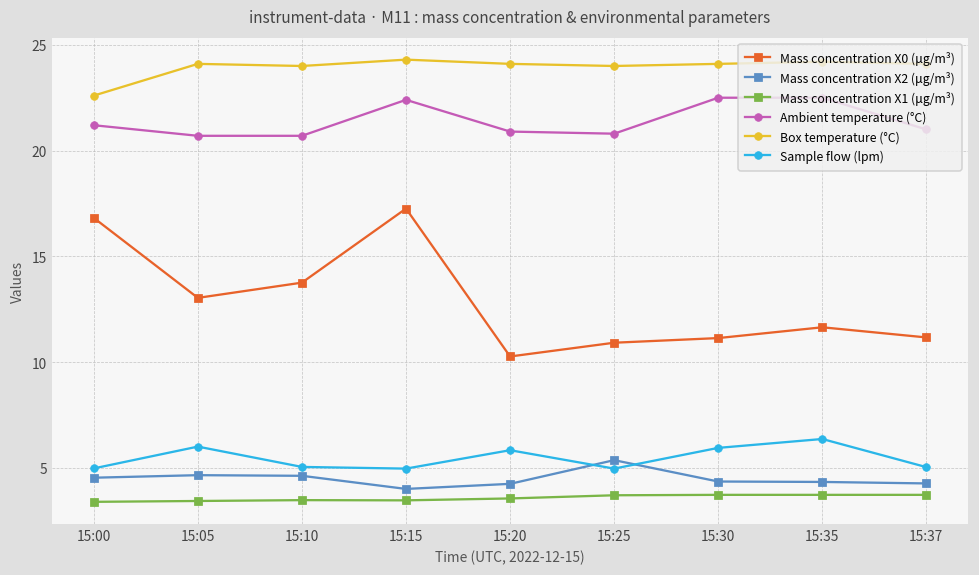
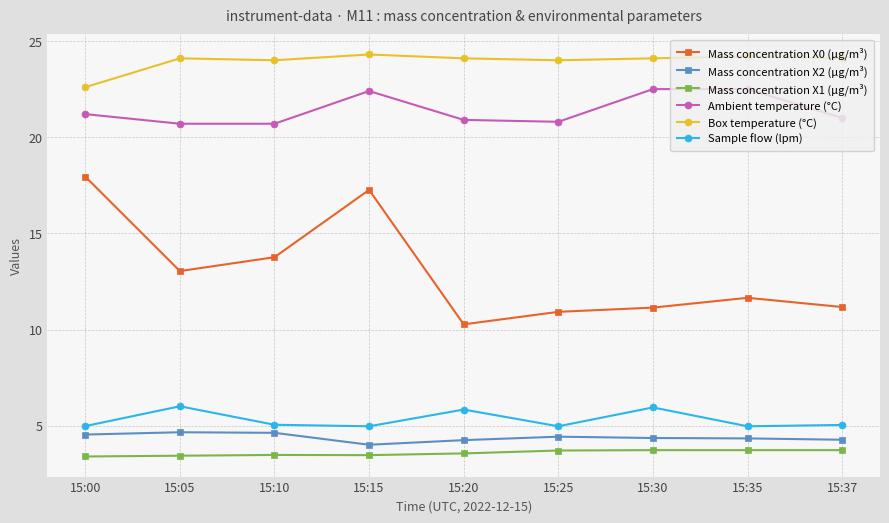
Mass concentration X0 (μg/m³), 15:00: 16.8 -> 18.0
Mass concentration X2 (μg/m³), 15:25: 5.4 -> 4.4
Sample flow (lpm), 15:35: 6.4 -> 5.0
